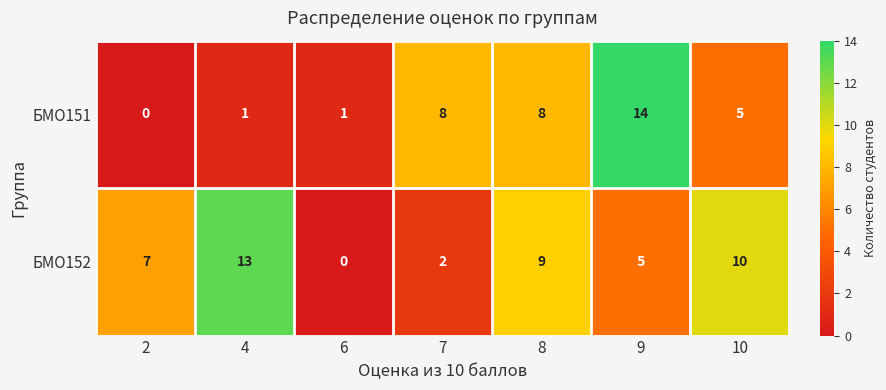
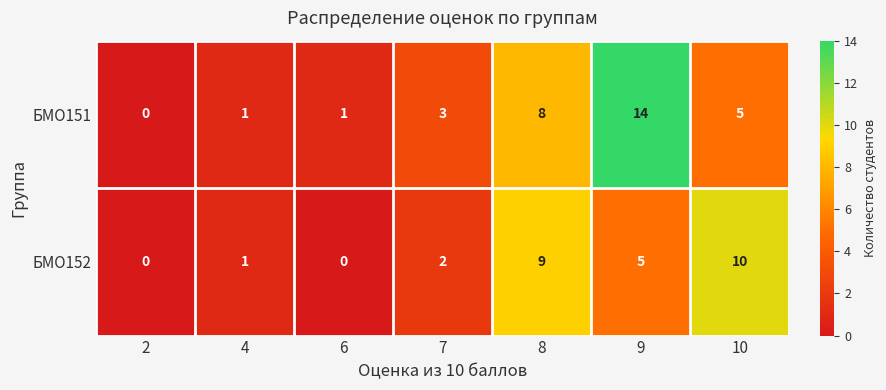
БМО151, 7: 8 -> 3
БМО152, 2: 7 -> 0
БМО152, 4: 13 -> 1
